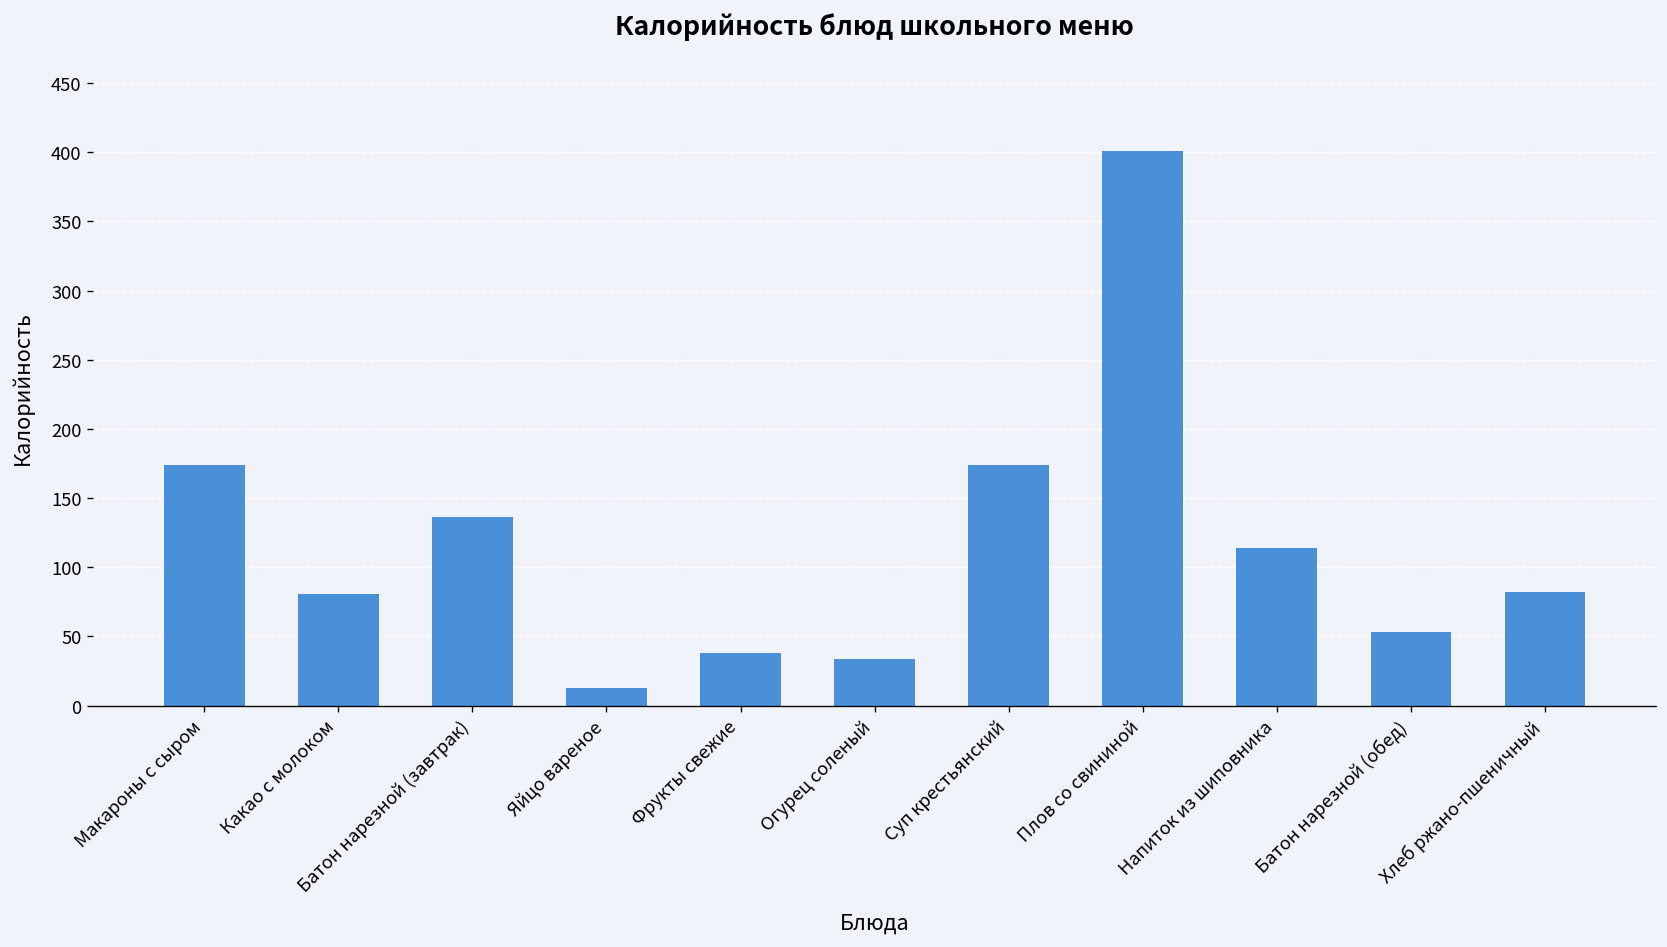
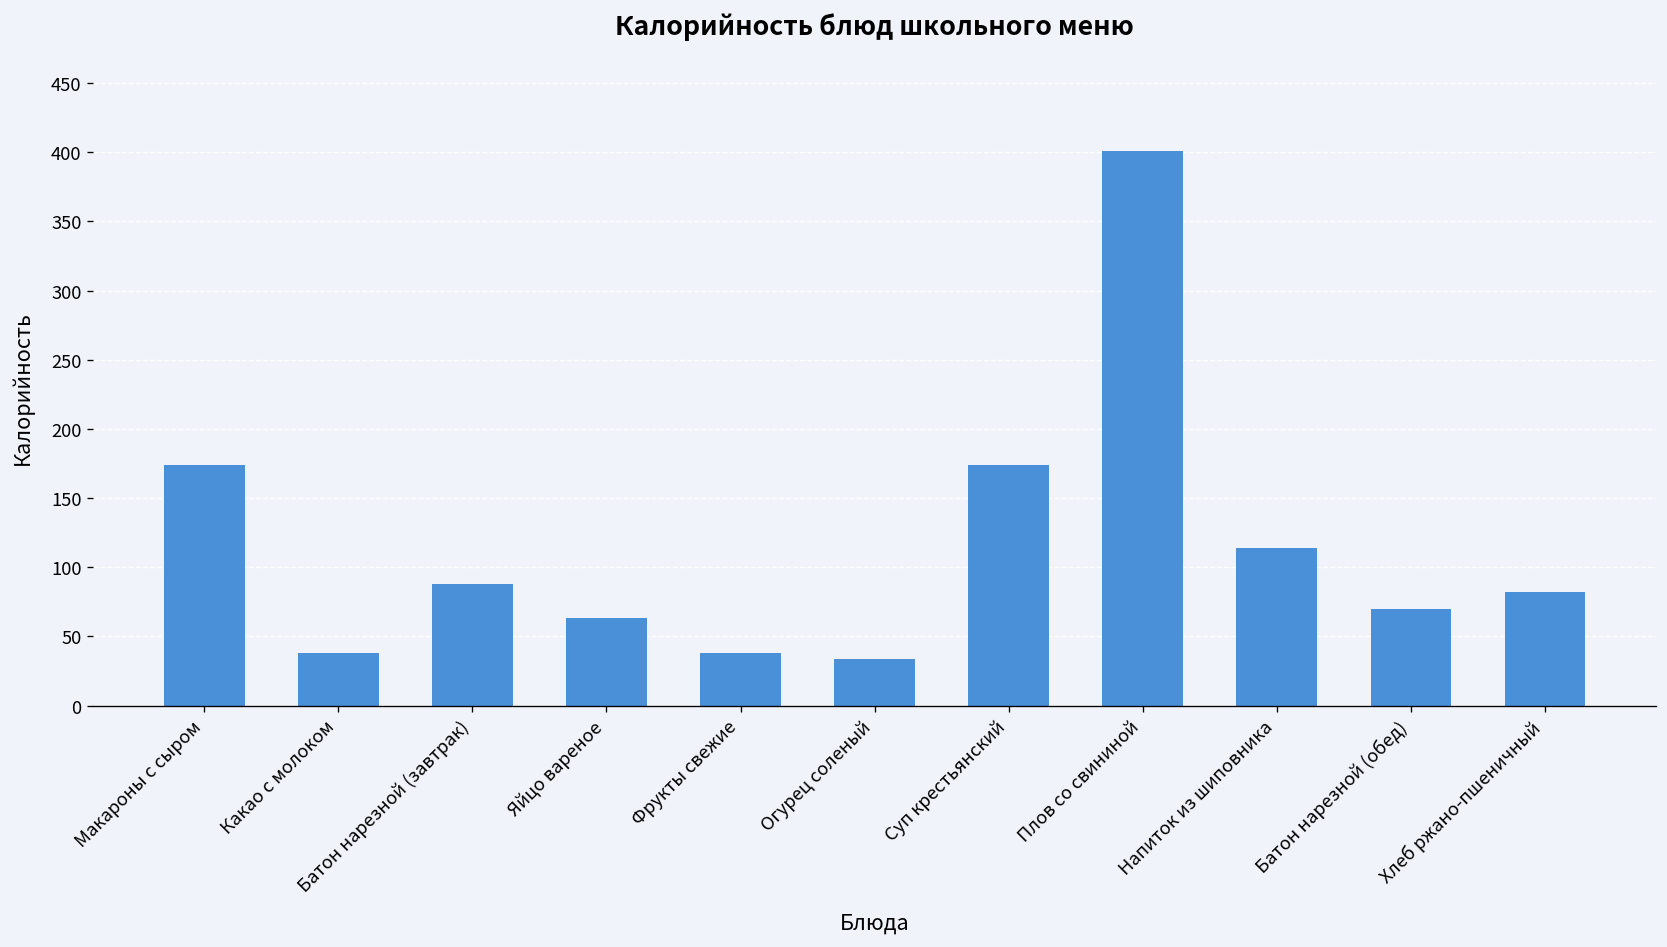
Какао с молоком: 81 -> 38
Батон нарезной (завтрак): 136 -> 88
Яйцо вареное: 13 -> 63
Батон нарезной (обед): 53 -> 70
